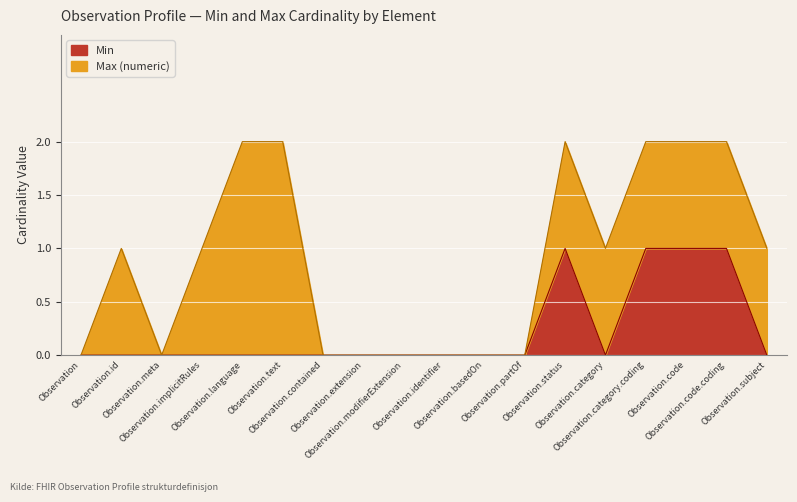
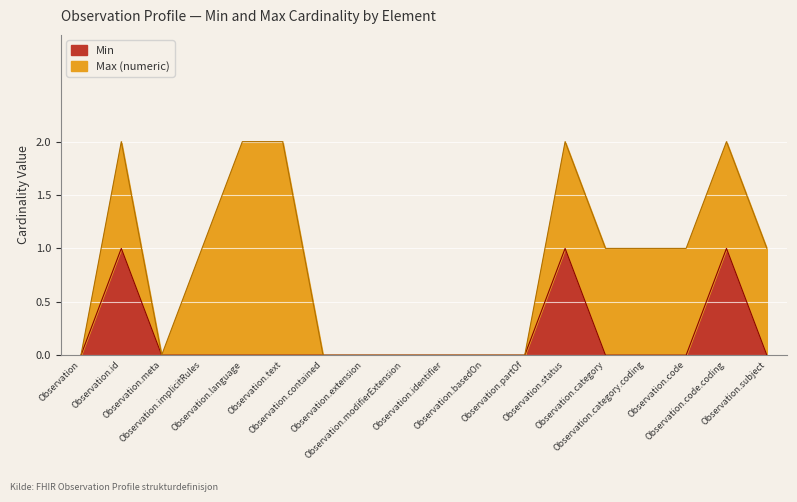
Min, Observation.id: 0 -> 1
Min, Observation.category.coding: 1 -> 0
Min, Observation.code: 1 -> 0
